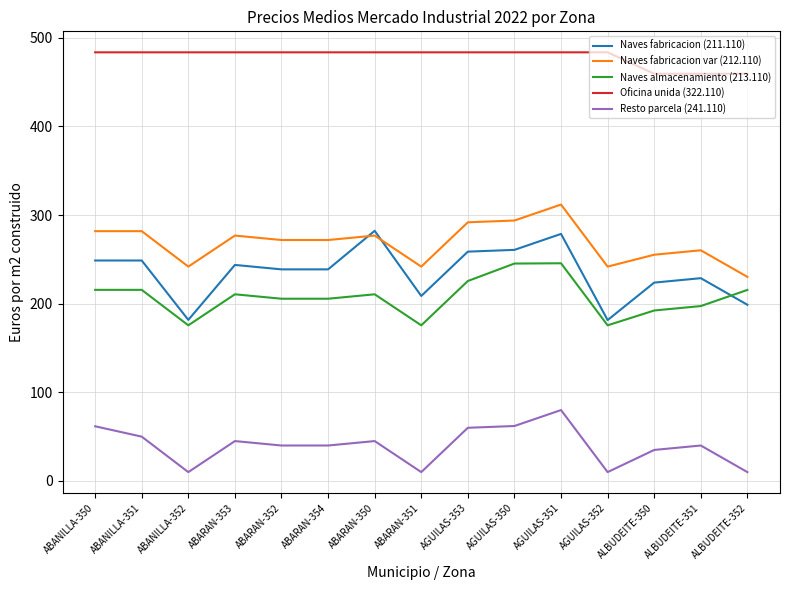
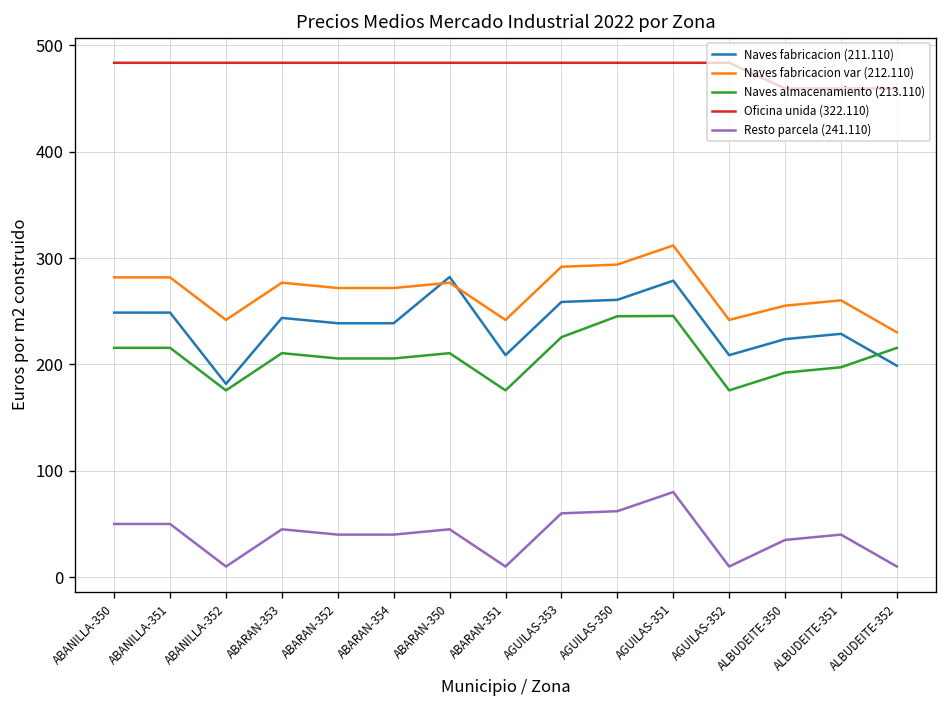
Resto parcela (241.110), ABANILLA-350: 60 -> 50
Naves fabricacion (211.110), AGUILAS-352: 180 -> 210
